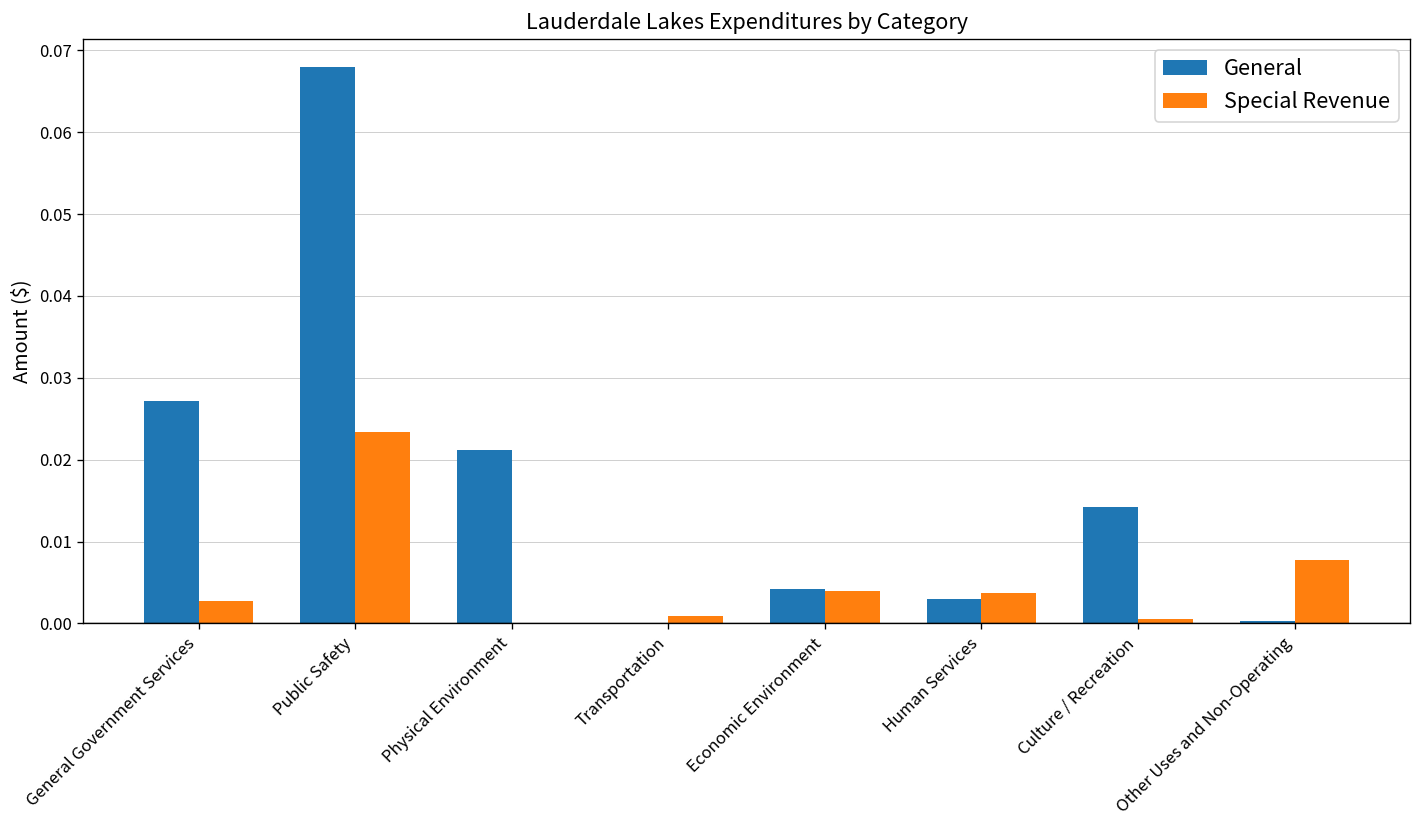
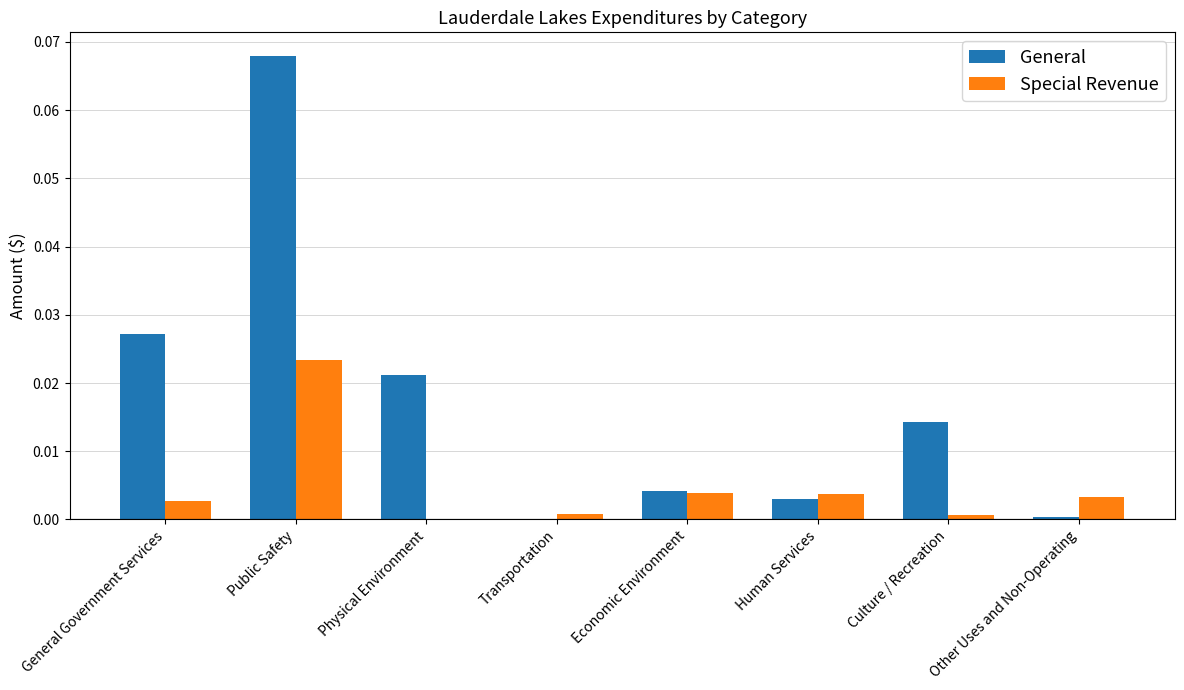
Special Revenue, Other Uses and Non-Operating: 0.008 -> 0.003
